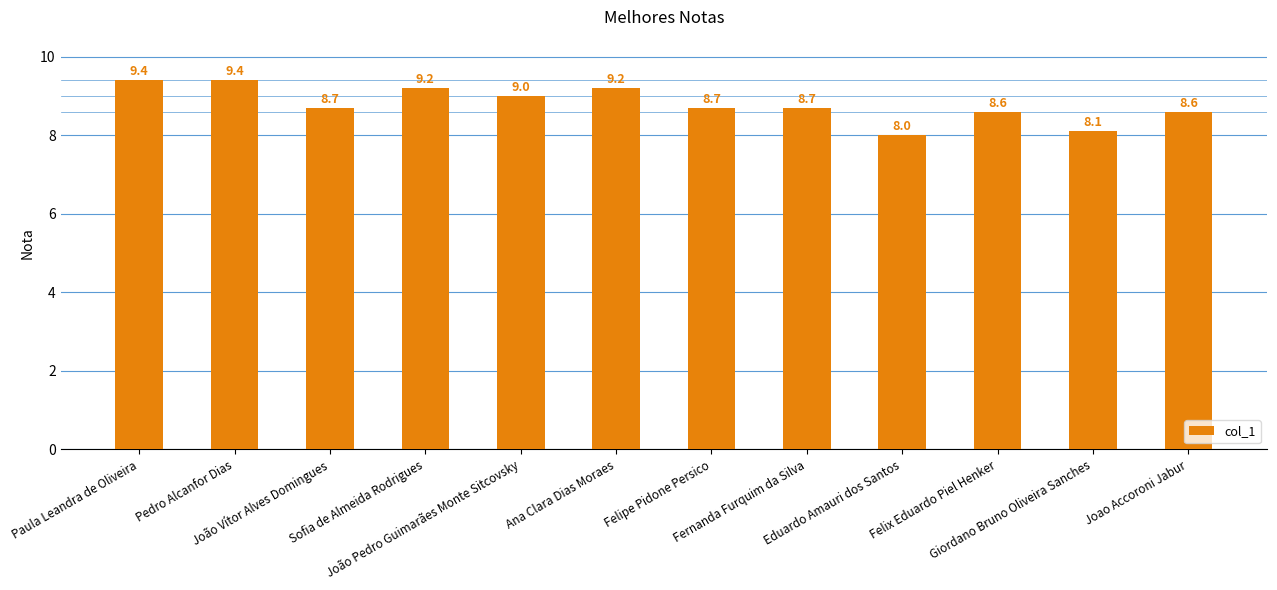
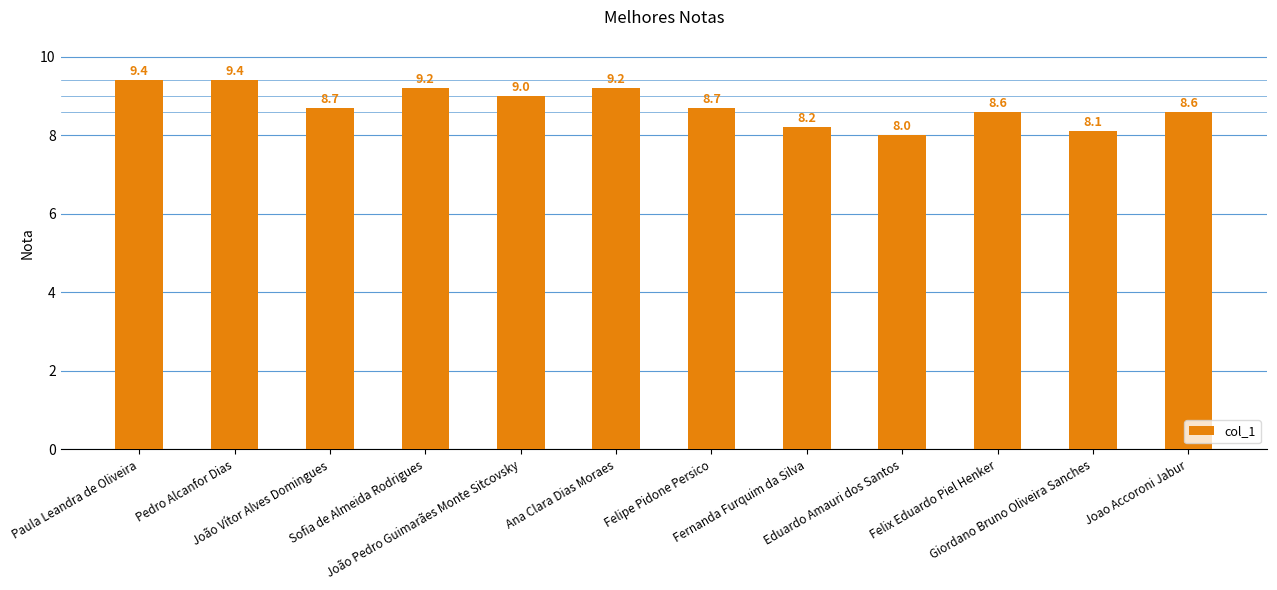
Fernanda Furquim da Silva: 8.7 -> 8.2
